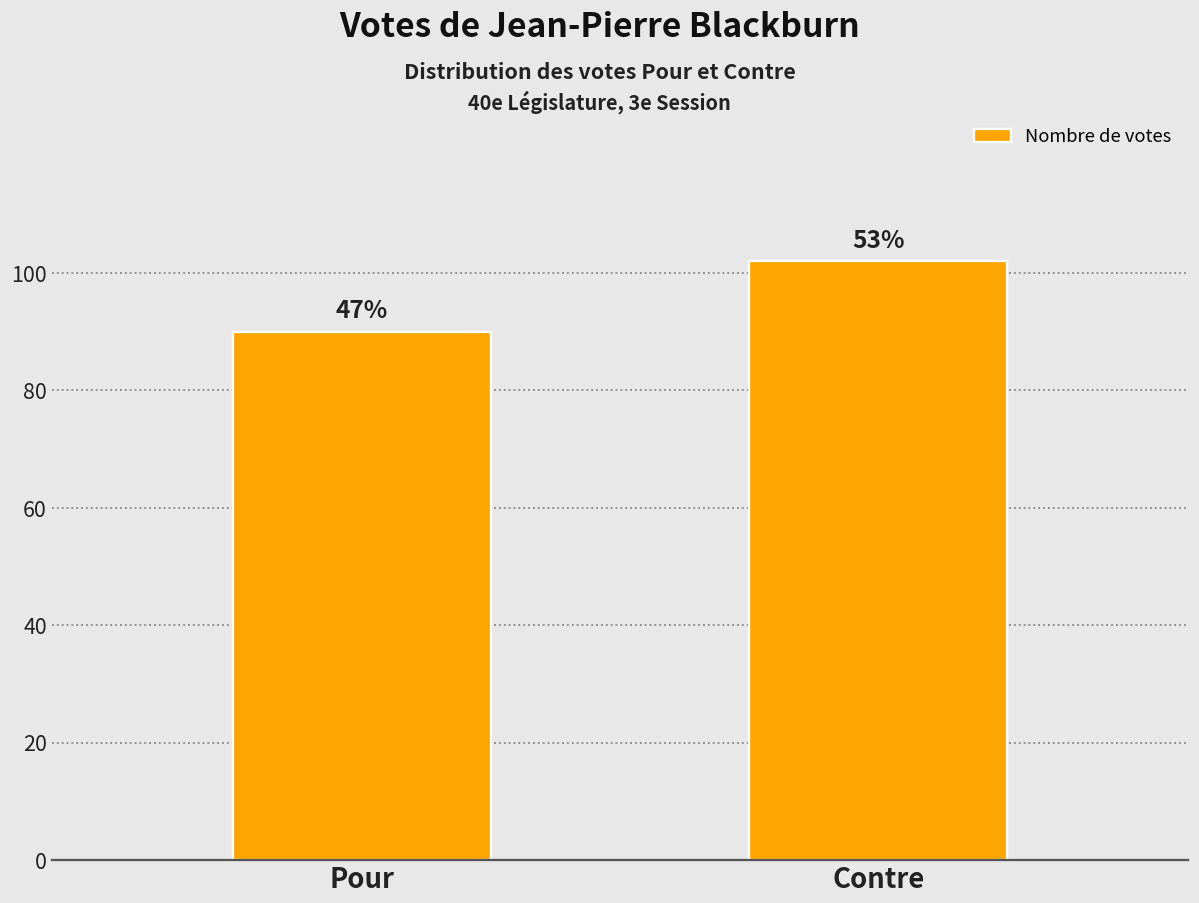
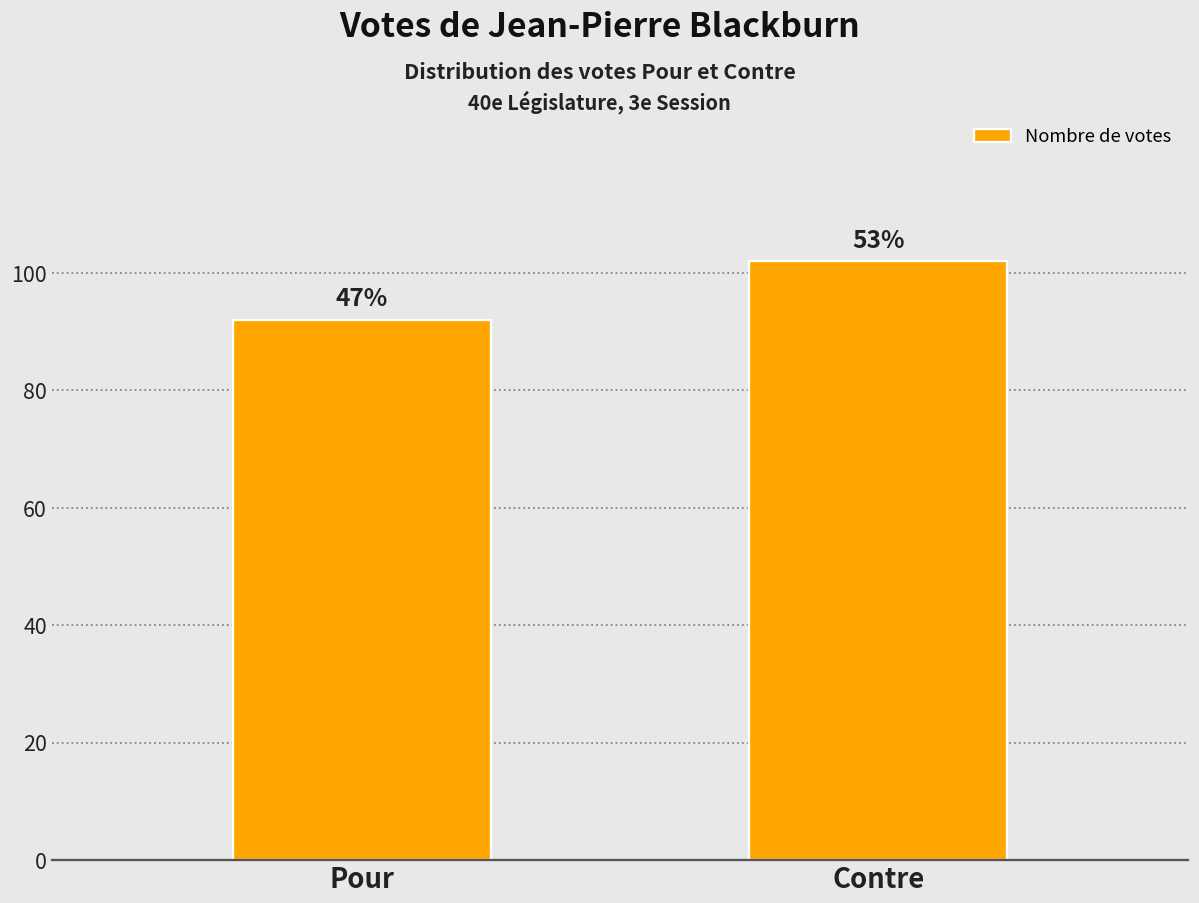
Pour: 90 -> 92
